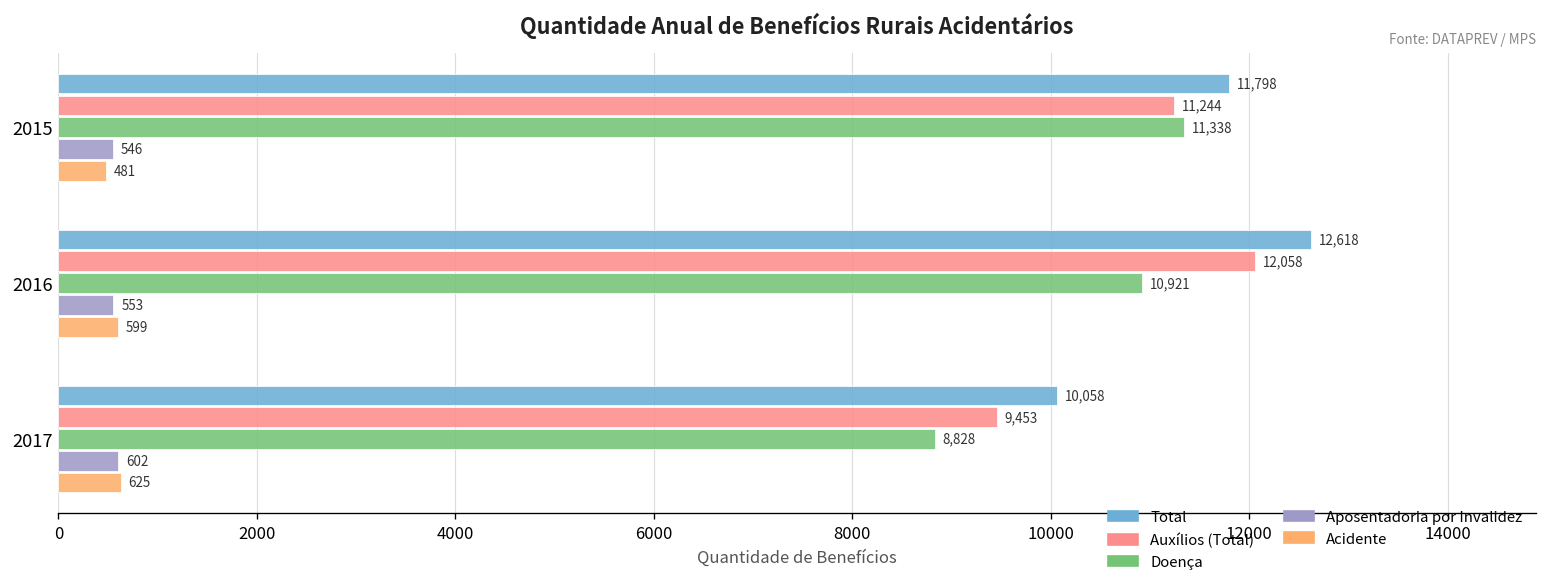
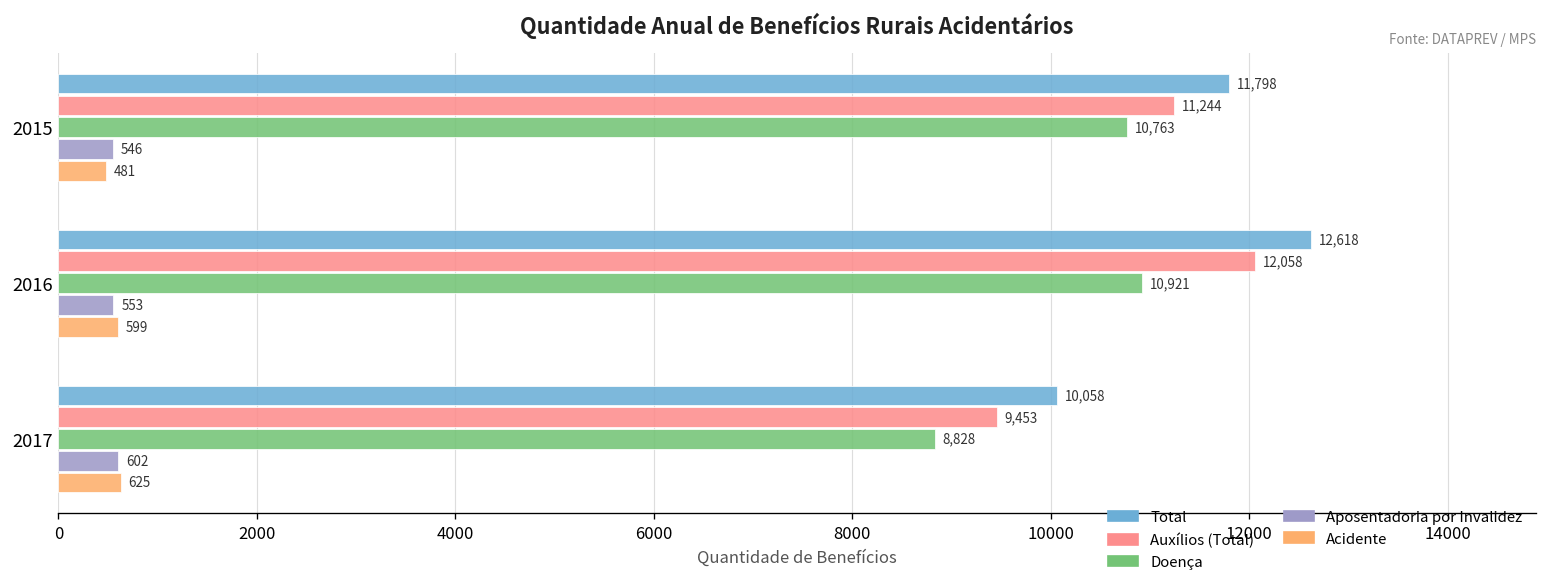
Doença, 2015: 11,338 -> 10,763
